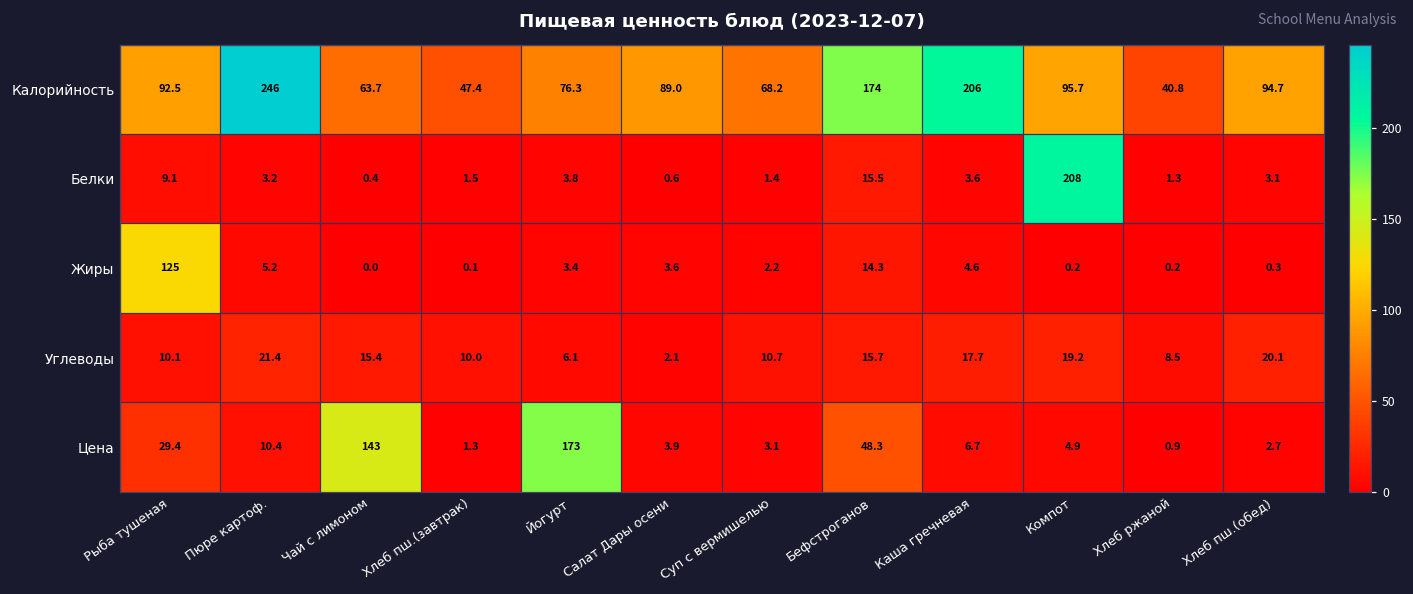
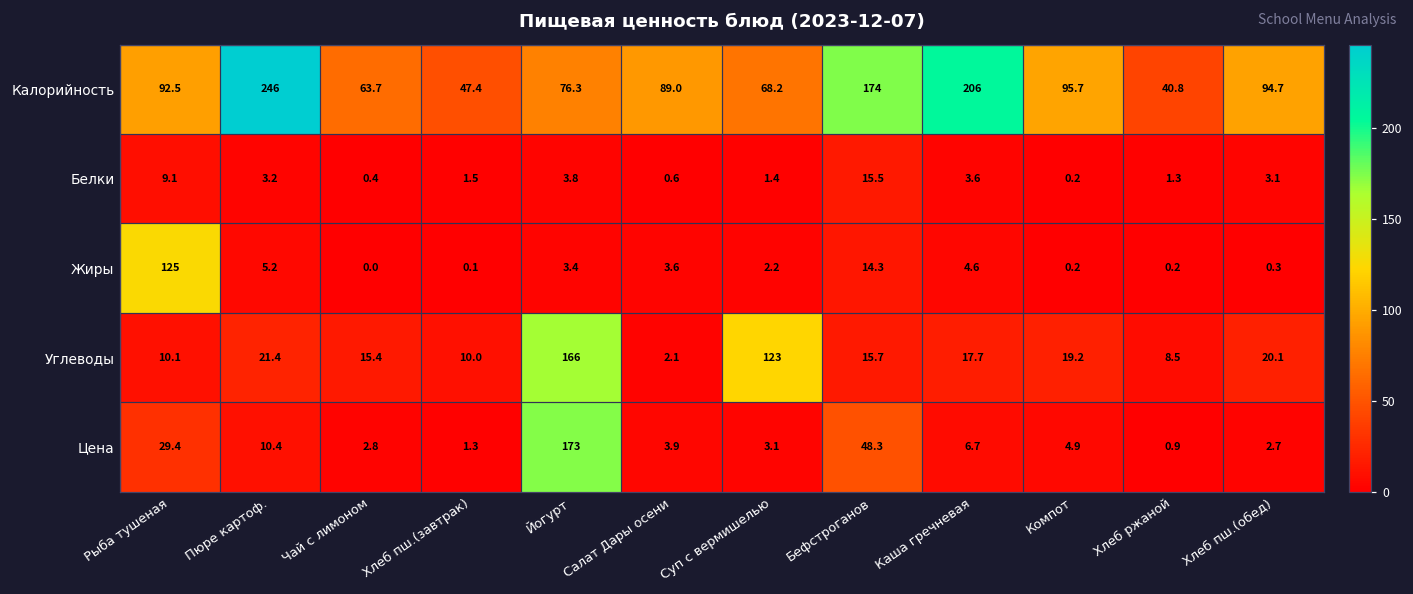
Белки, Компот: 208 -> 0.2
Углеводы, Йогурт: 6.1 -> 166
Углеводы, Суп с вермишелью: 10.7 -> 123
Цена, Чай с лимоном: 143 -> 2.8
